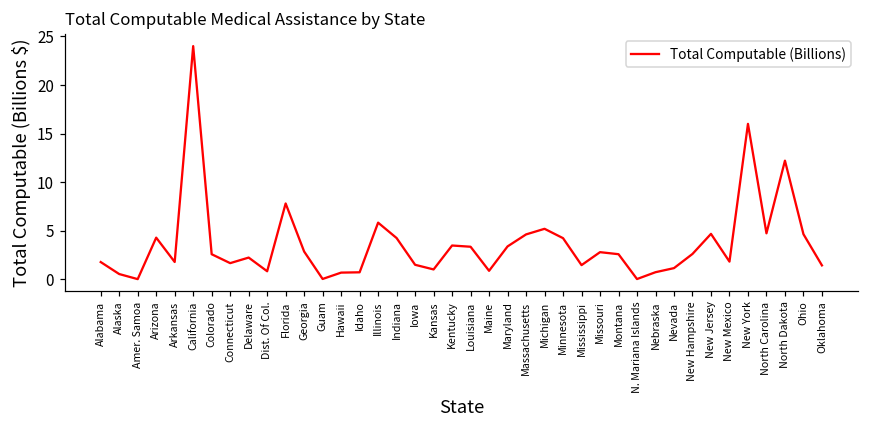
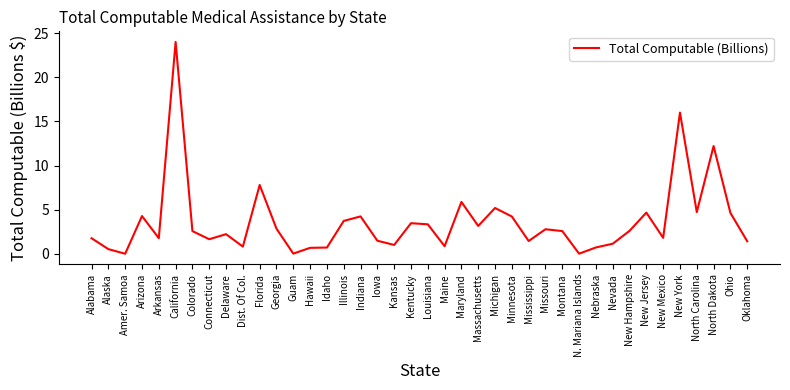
Illinois: 6 -> 4
Maryland: 3 -> 6
Massachusetts: 5 -> 3
